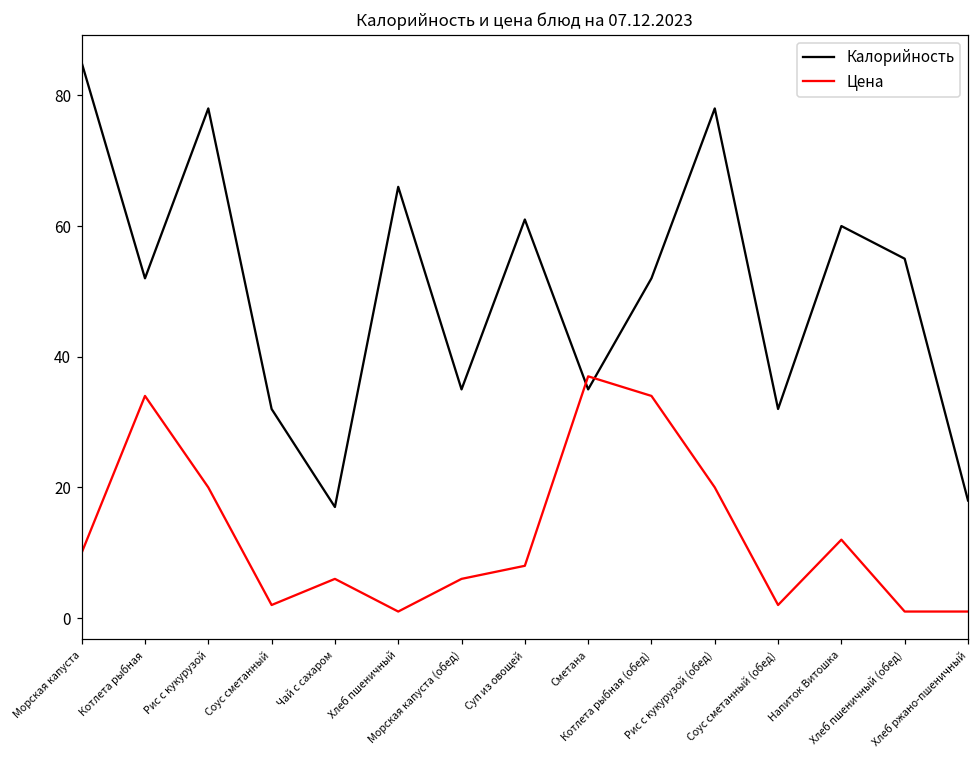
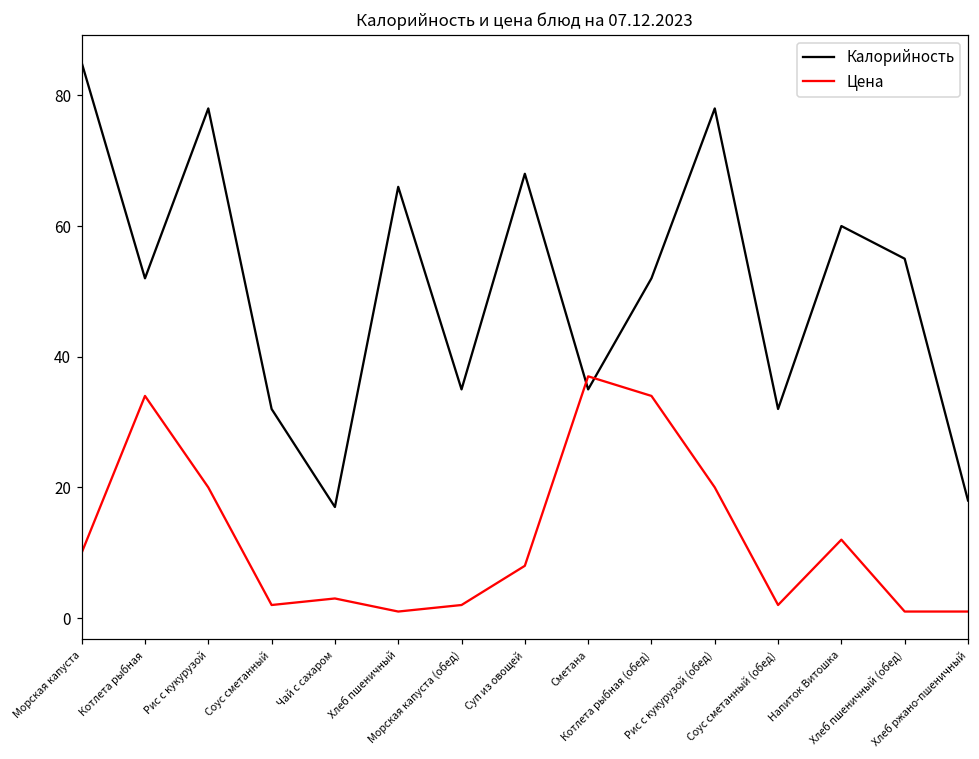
Цена, Чай с сахаром: 6 -> 3
Цена, Морская капуста (обед): 6 -> 2
Калорийность, Суп из овощей: 61 -> 68
